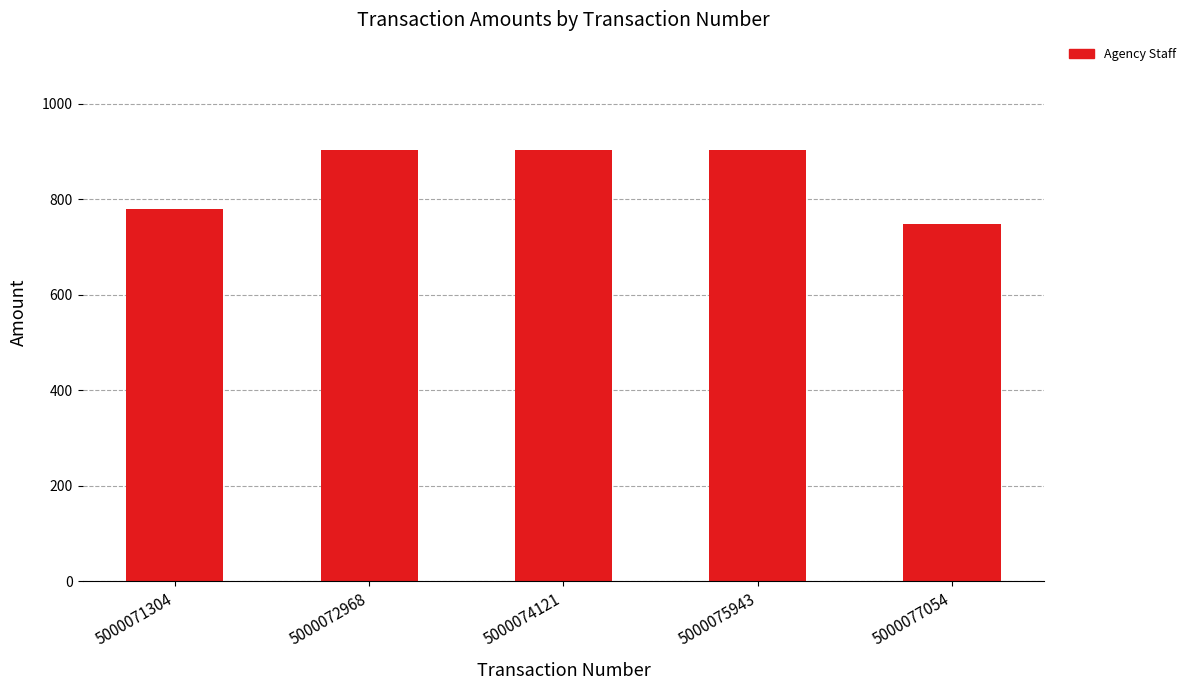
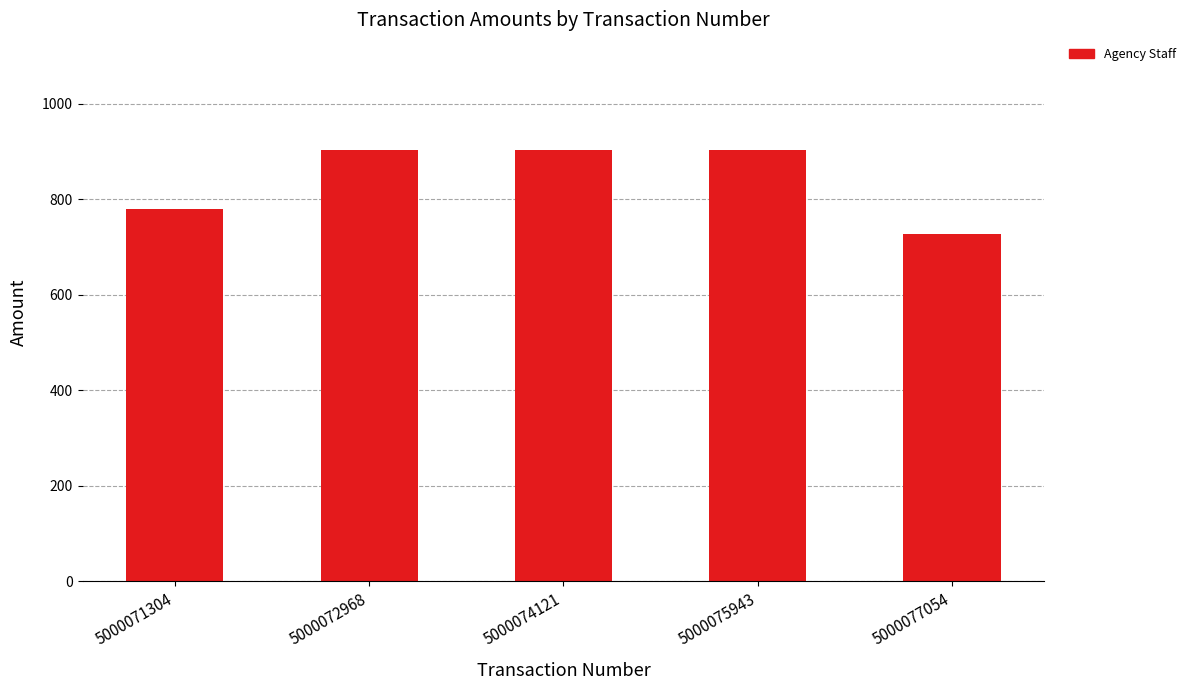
5000077054: 750 -> 730
